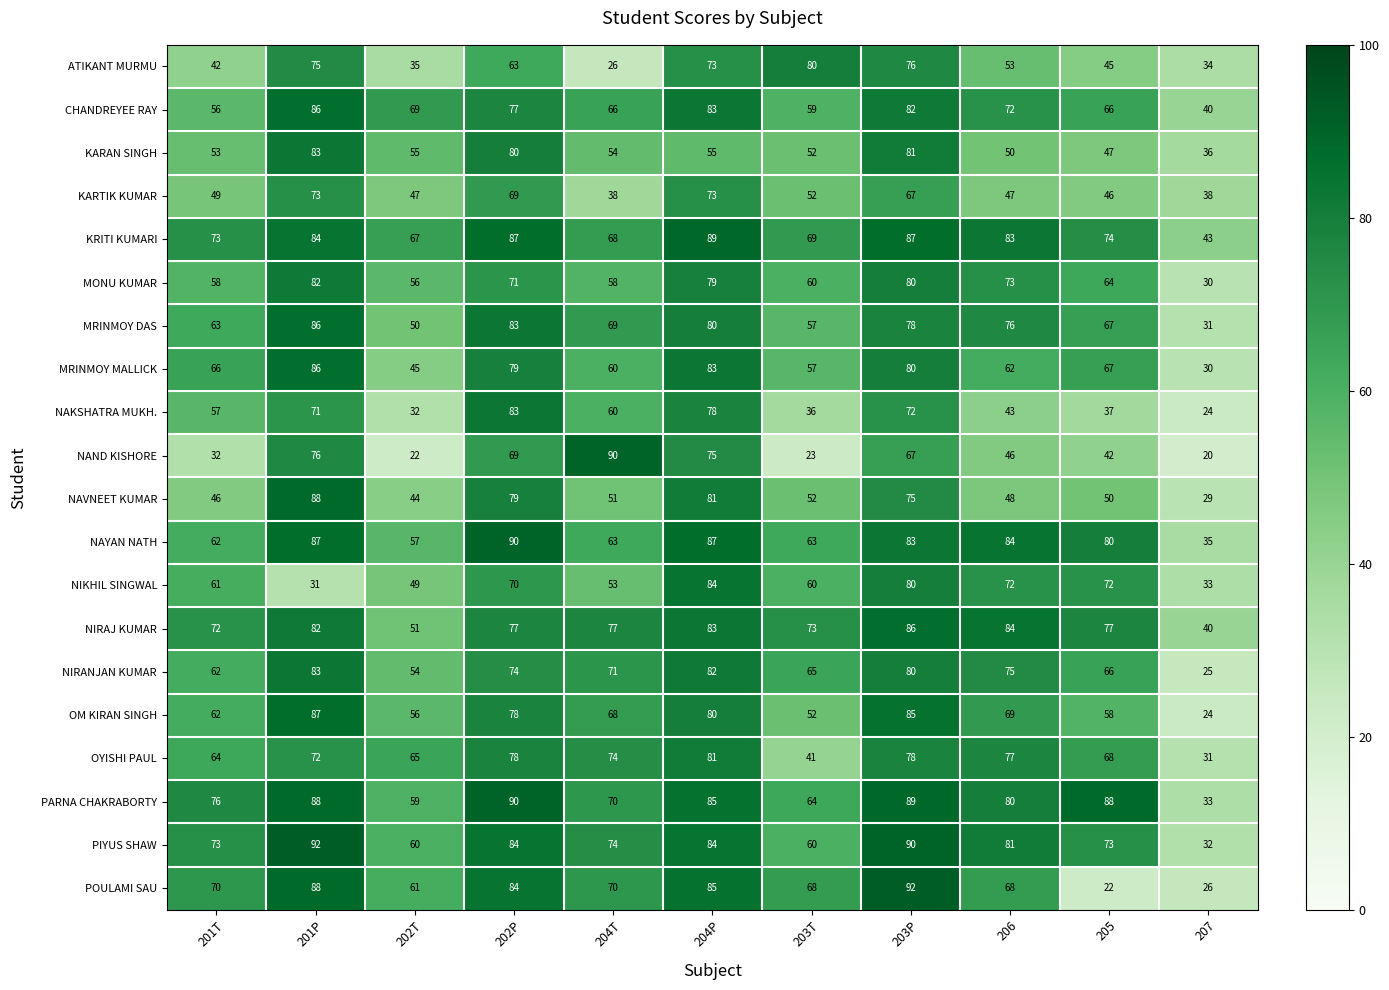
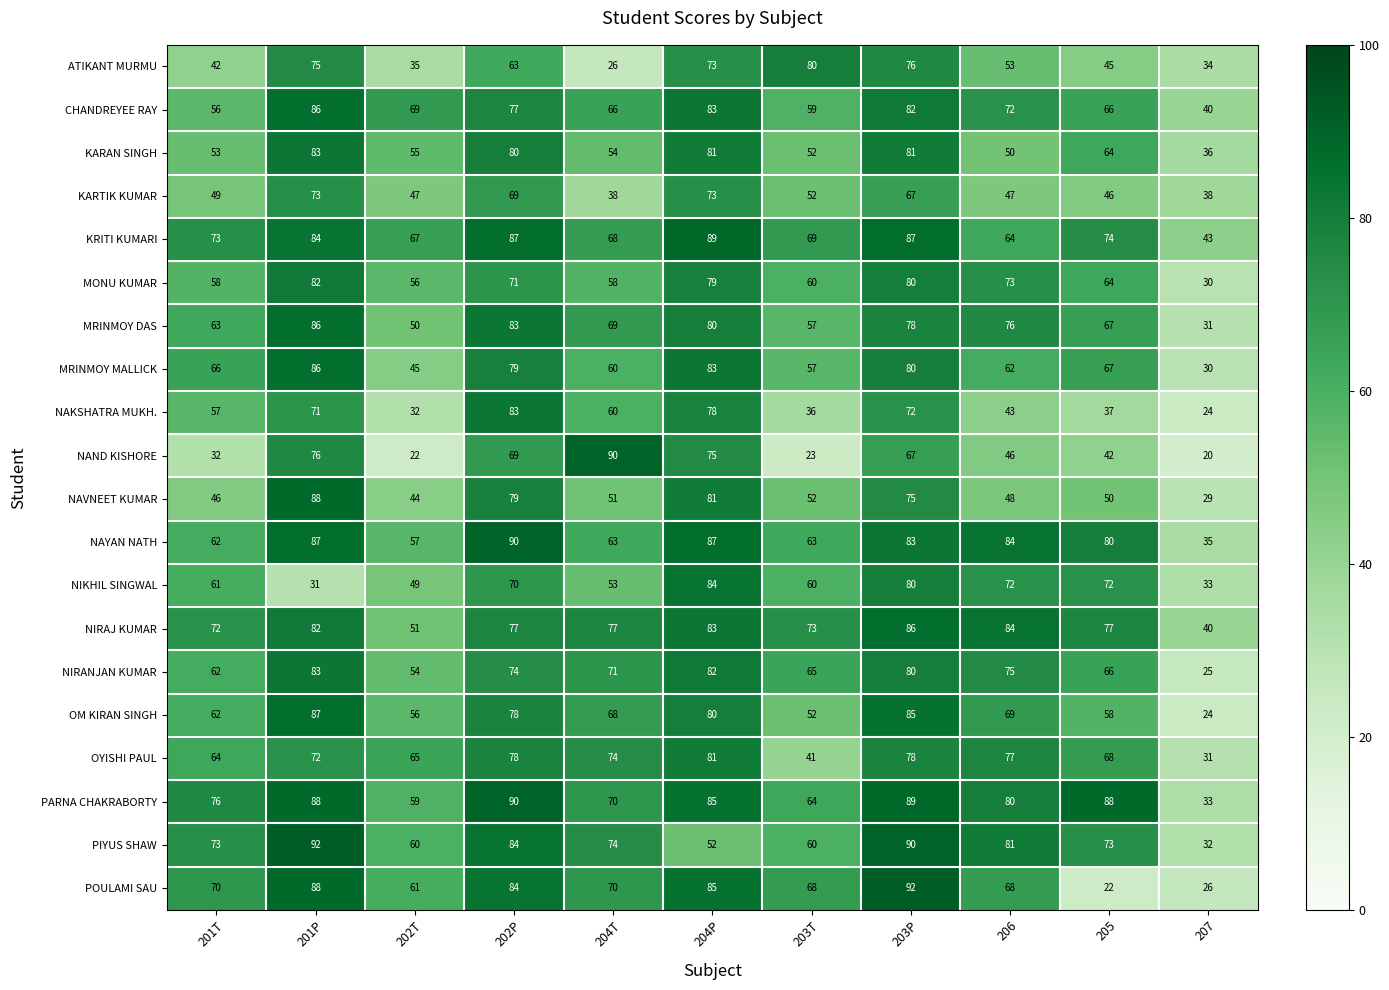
KARAN SINGH, 204P: 55 -> 81
KARAN SINGH, 205: 47 -> 64
KRITI KUMARI, 206: 83 -> 64
PIYUS SHAW, 204P: 84 -> 52
